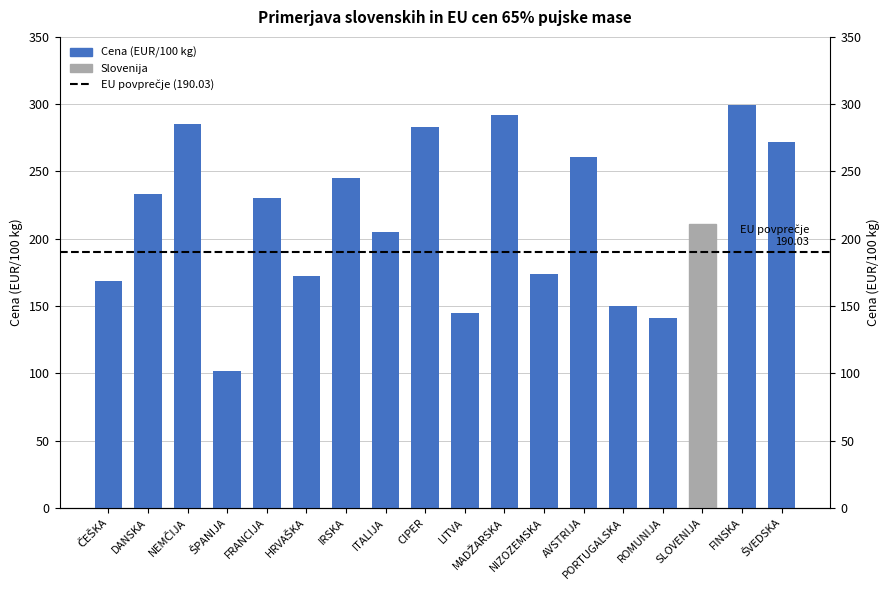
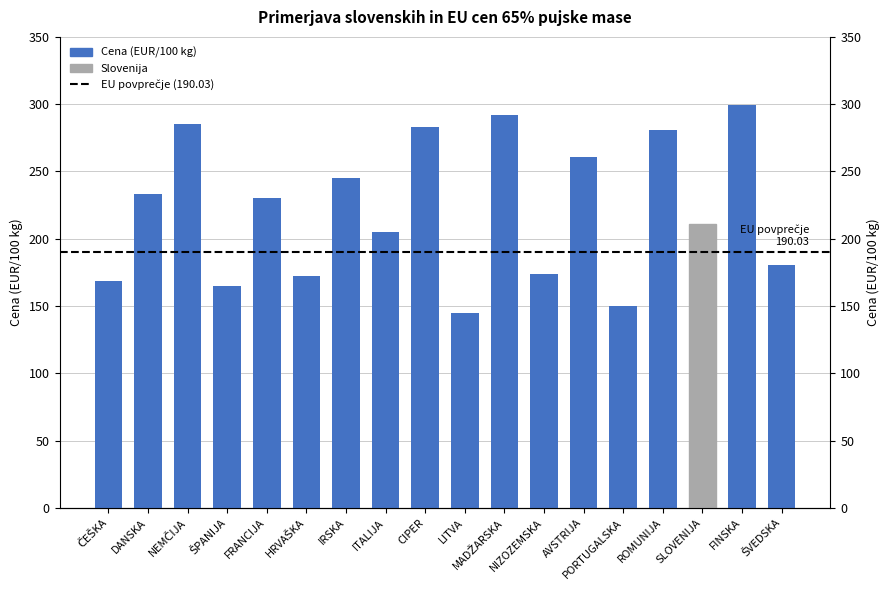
ŠPANIJA: 102 -> 165
ROMUNIJA: 141 -> 281
ŠVEDSKA: 272 -> 180
